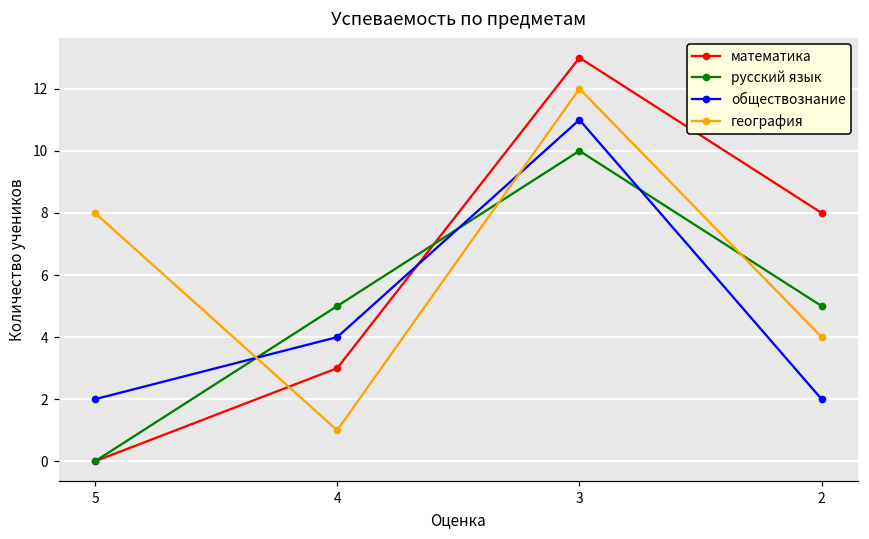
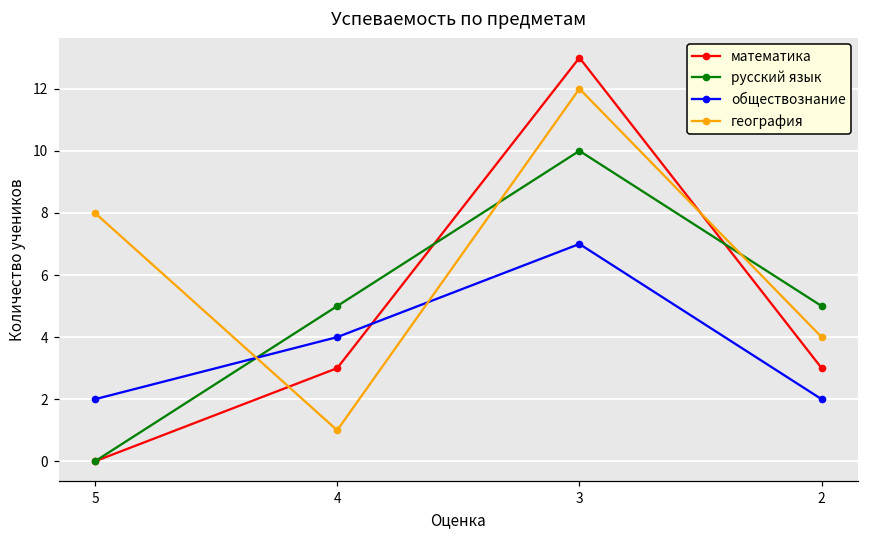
обществознание, 3: 11 -> 7
математика, 2: 8 -> 3
